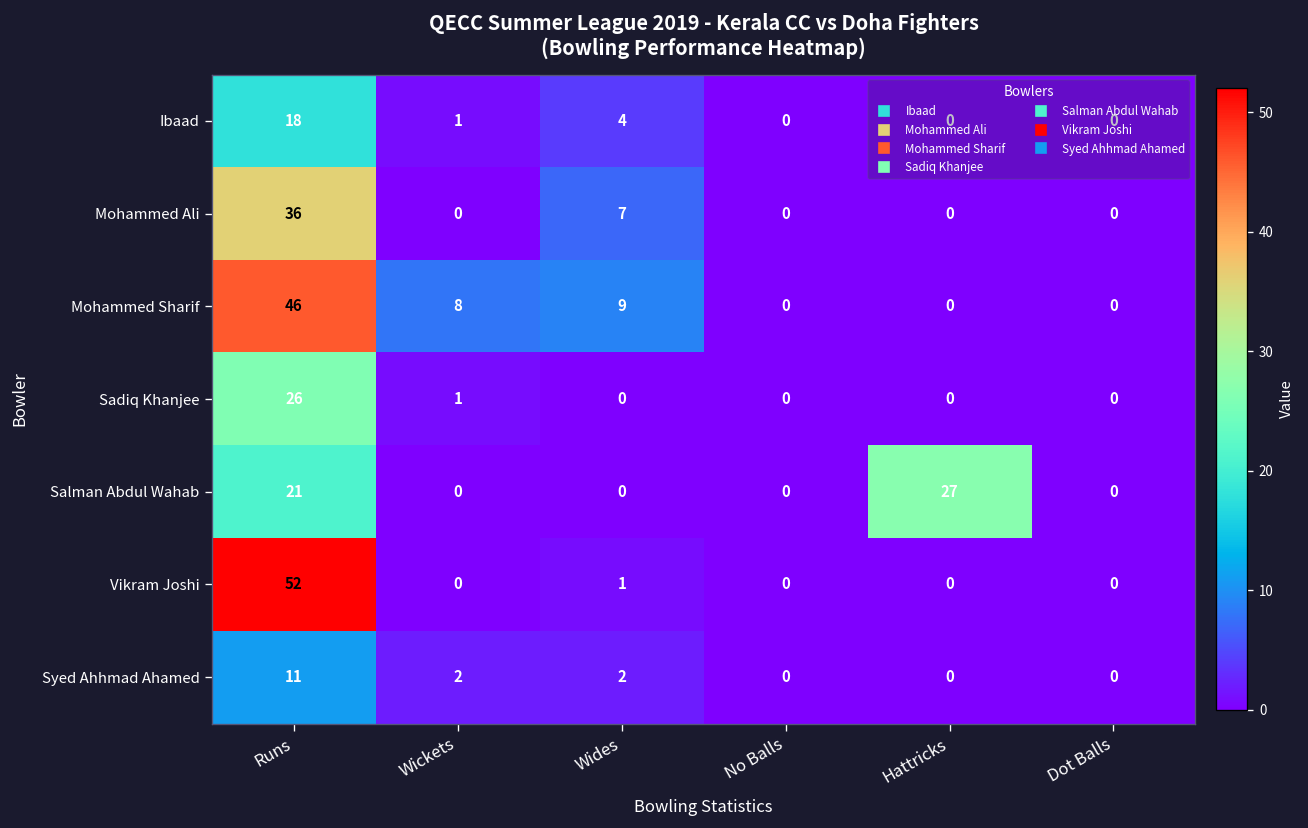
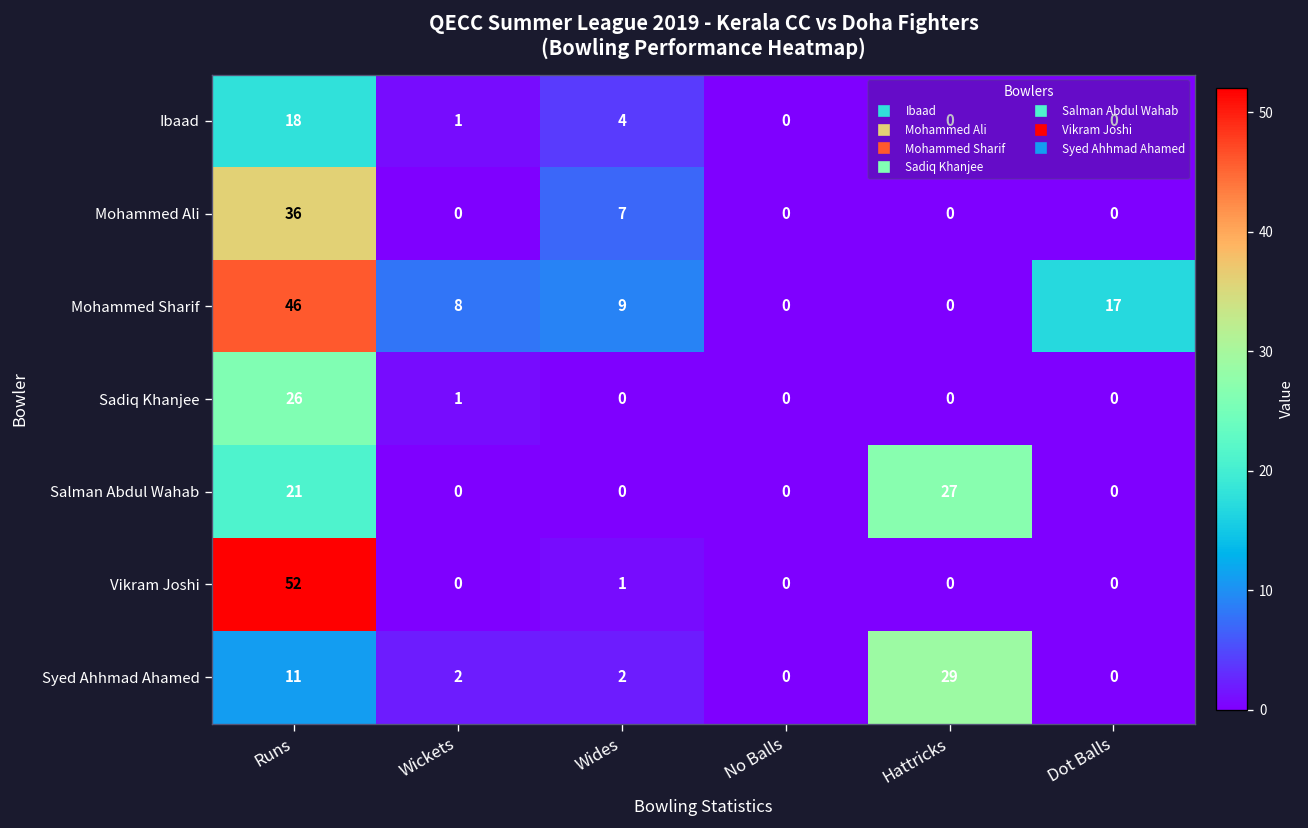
Mohammed Sharif, Dot Balls: 0 -> 17
Syed Ahhmad Ahamed, Hattricks: 0 -> 29
